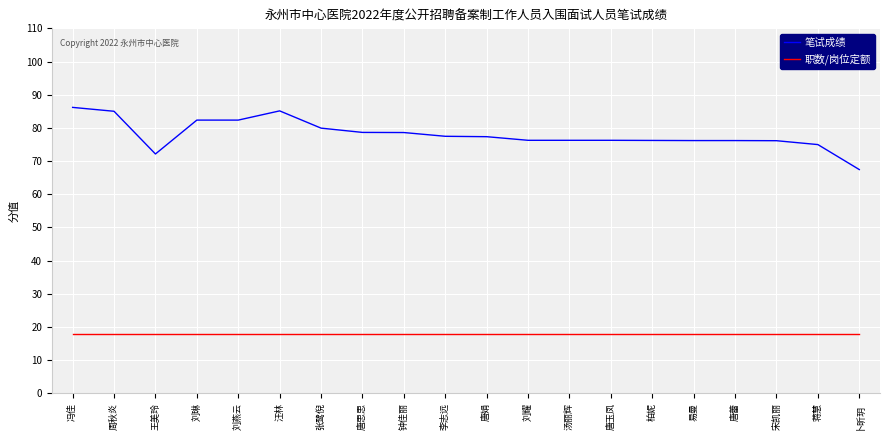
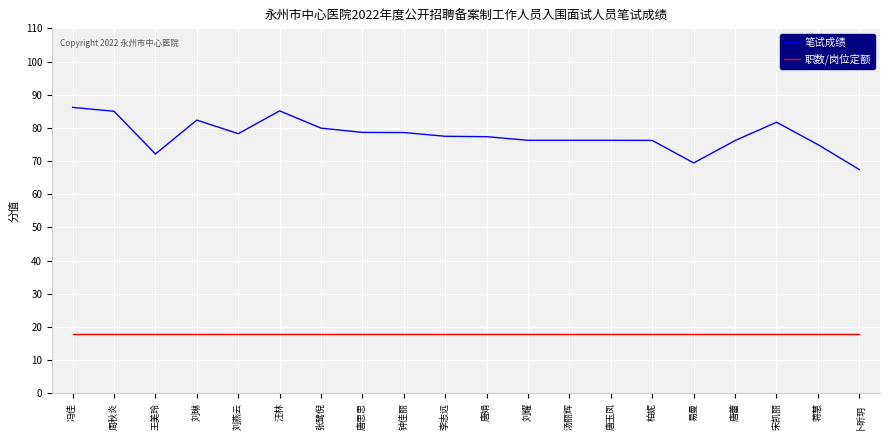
笔试成绩, 刘燕云: 82 -> 78
笔试成绩, 易曼: 76 -> 69
笔试成绩, 宋凯丽: 76 -> 82
